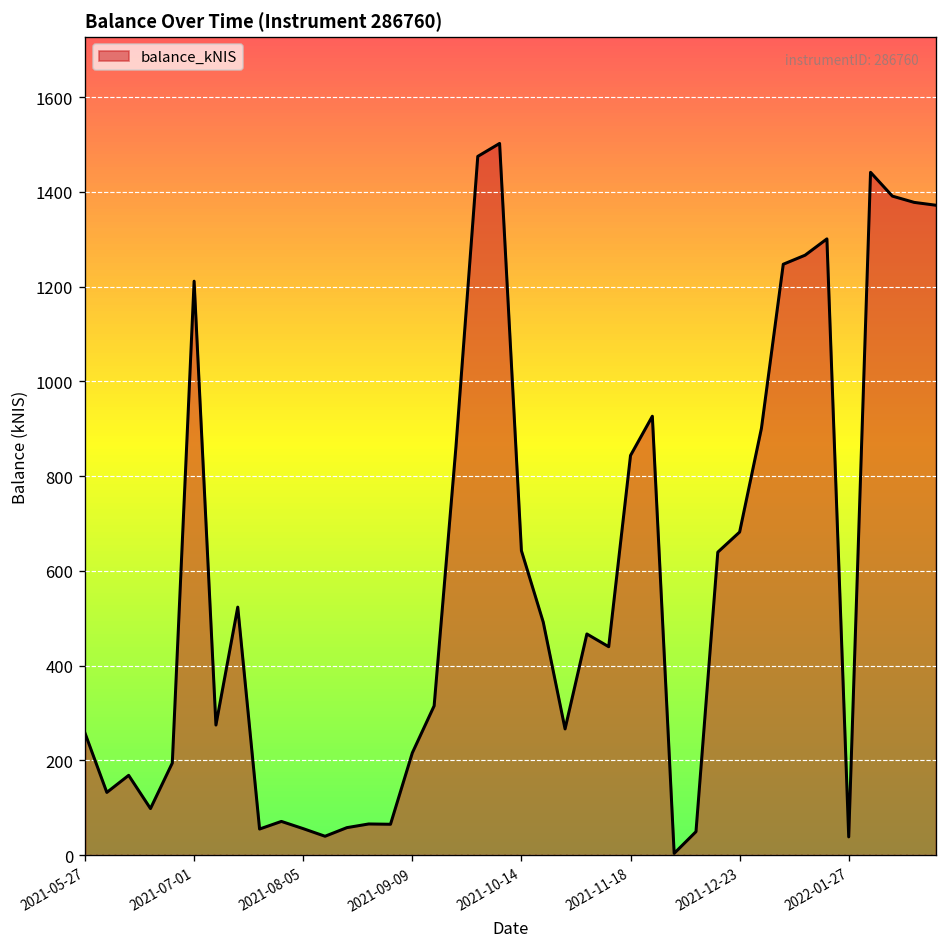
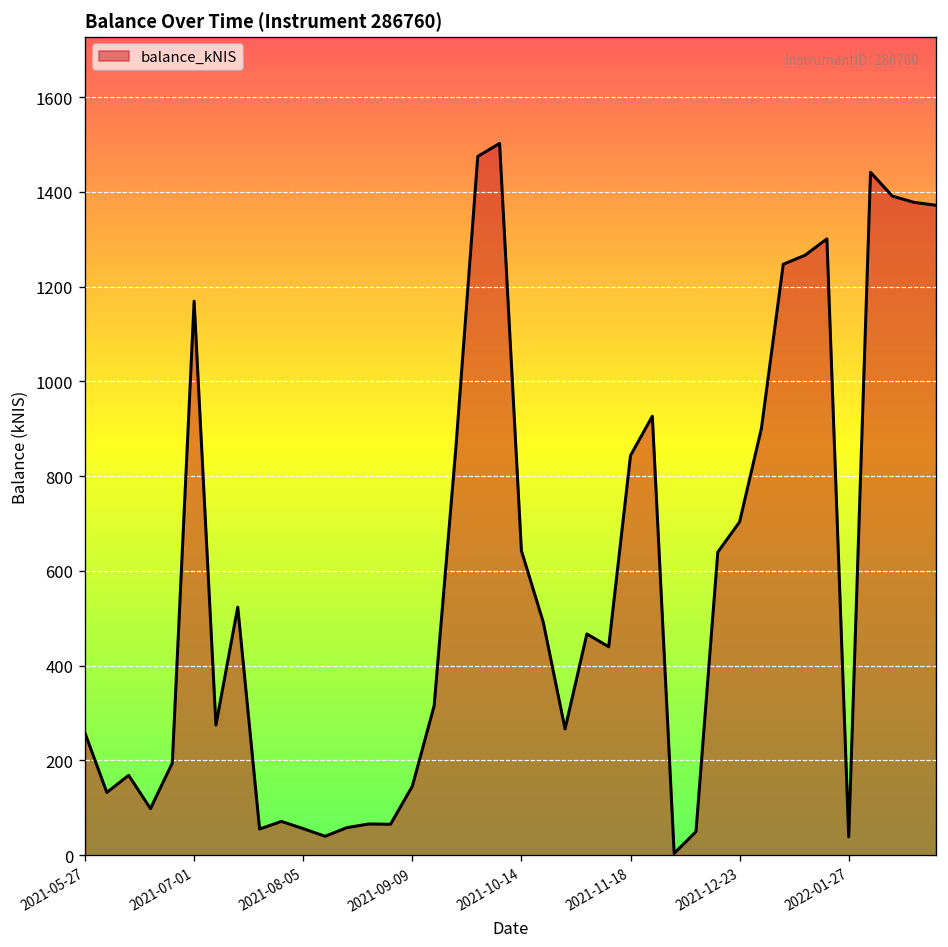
2021-07-01: 1210 -> 1170
2021-09-09: 220 -> 150
2021-12-23: 680 -> 700
